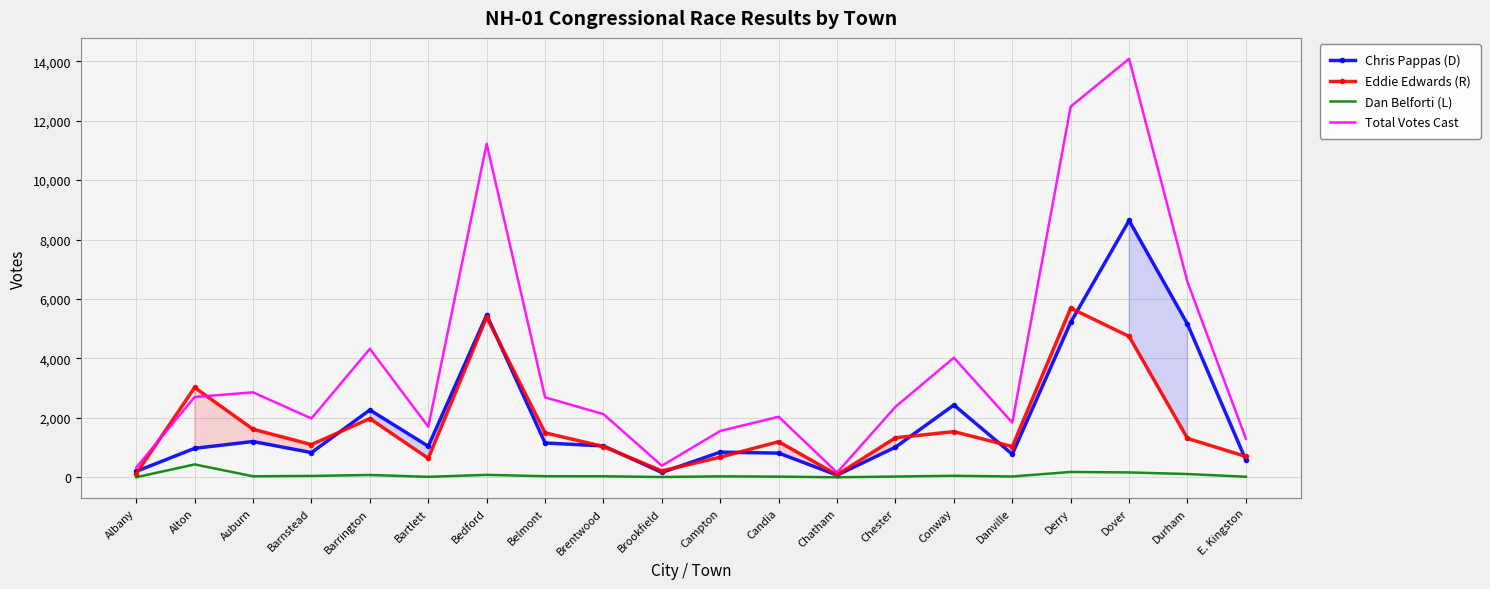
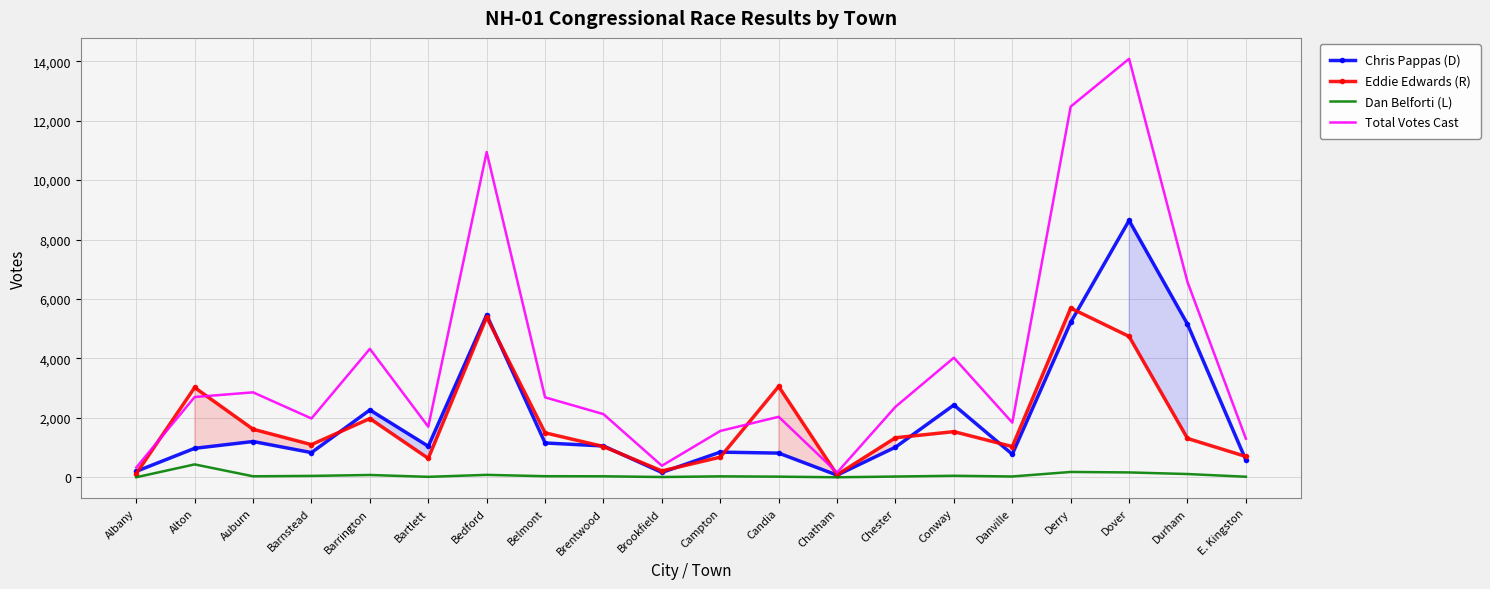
Total Votes Cast, Bedford: 11,200 -> 10,900
Eddie Edwards (R), Candia: 1,200 -> 3,100
